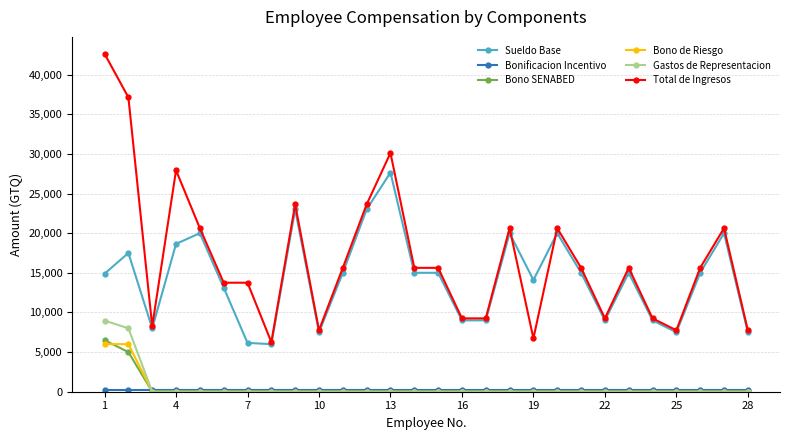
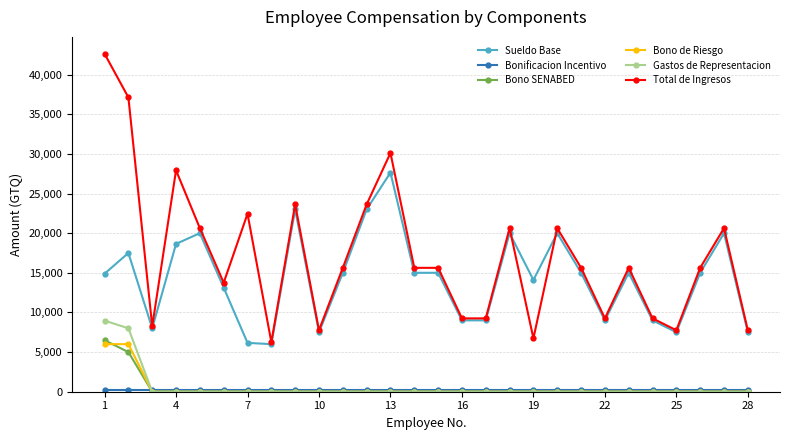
Total de Ingresos, 7: 14,000 -> 22,000
